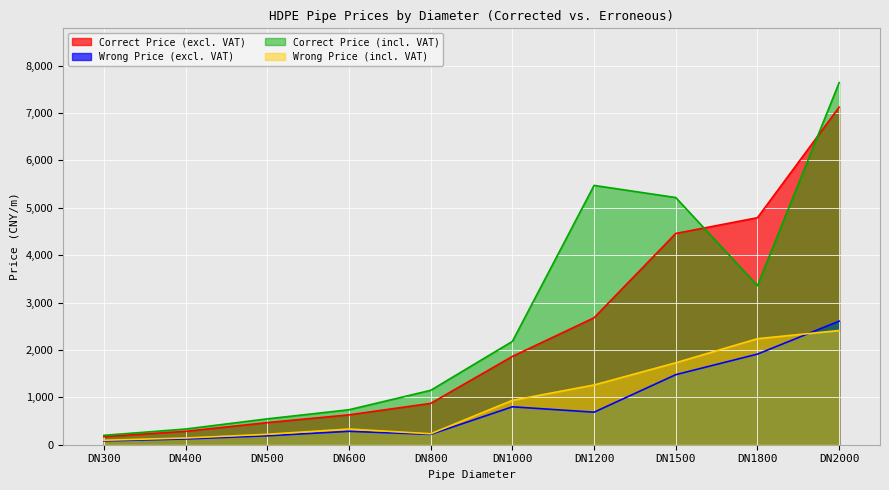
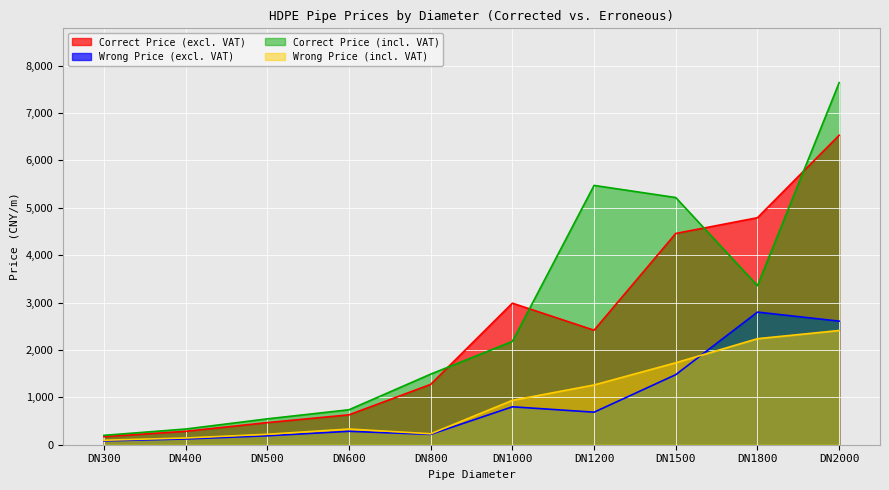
Correct Price (excl. VAT), DN800: 900 -> 1,300
Correct Price (incl. VAT), DN800: 1,100 -> 1,500
Correct Price (excl. VAT), DN1000: 1,900 -> 3,000
Correct Price (excl. VAT), DN1200: 2,700 -> 2,400
Wrong Price (excl. VAT), DN1800: 1,900 -> 2,800
Correct Price (excl. VAT), DN2000: 7,100 -> 6,500
